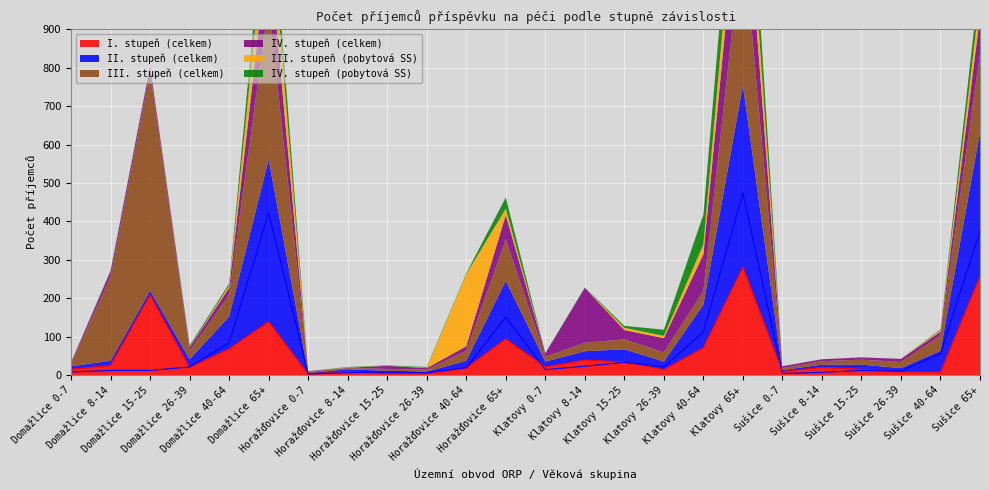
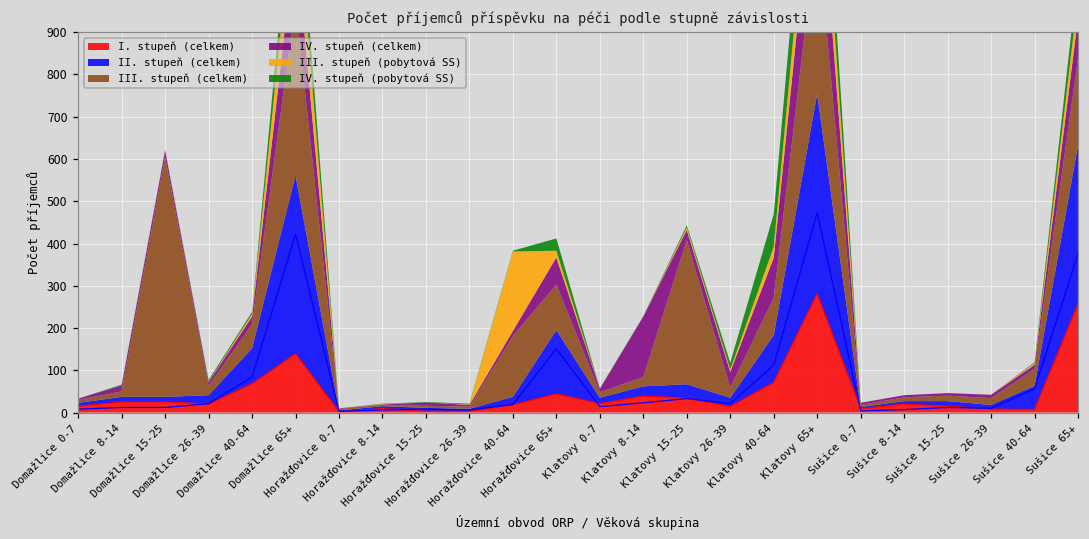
III. stupeň (celkem), Domažlice 8-14: 220 -> 10
I. stupeň (celkem), Domažlice 15-25: 210 -> 30
III. stupeň (celkem), Horažďovice 40-64: 30 -> 140
I. stupeň (celkem), Horažďovice 65+: 90 -> 40
III. stupeň (celkem), Klatovy 15-25: 30 -> 340
III. stupeň (celkem), Klatovy 40-64: 40 -> 90
